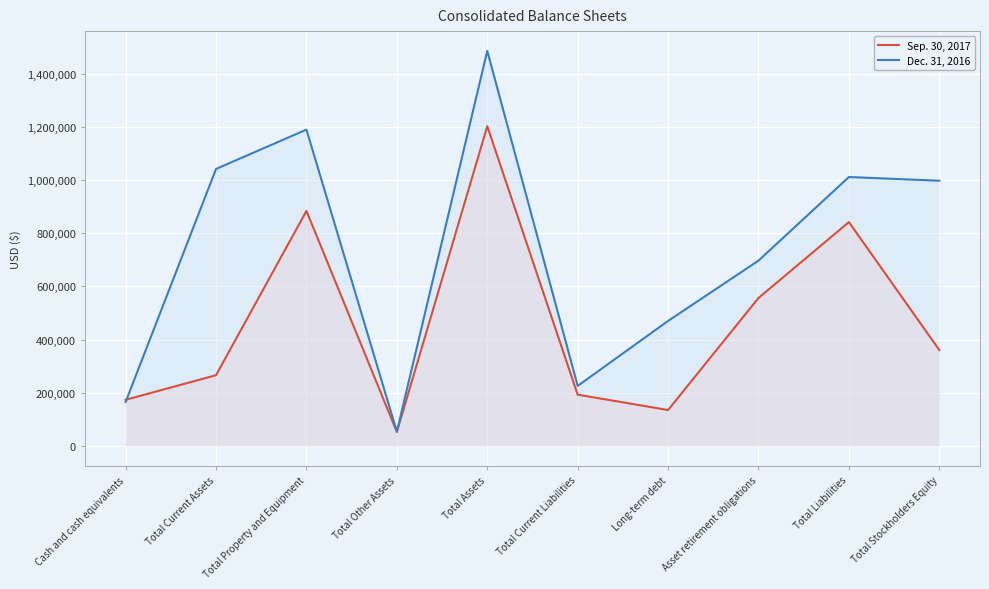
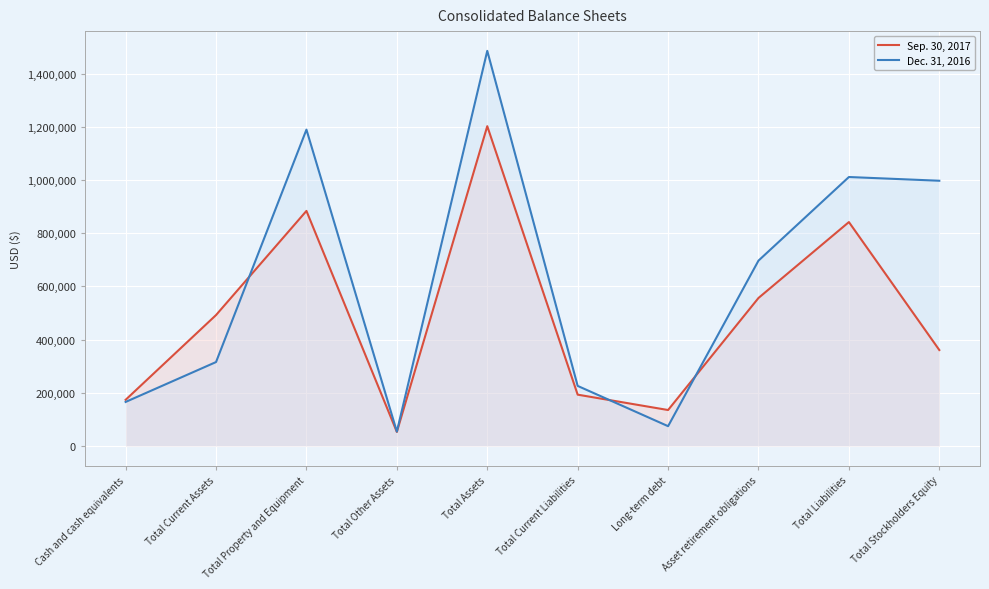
Sep. 30, 2017, Total Current Assets: 270,000 -> 490,000
Dec. 31, 2016, Total Current Assets: 1,040,000 -> 320,000
Dec. 31, 2016, Long-term debt: 470,000 -> 70,000
